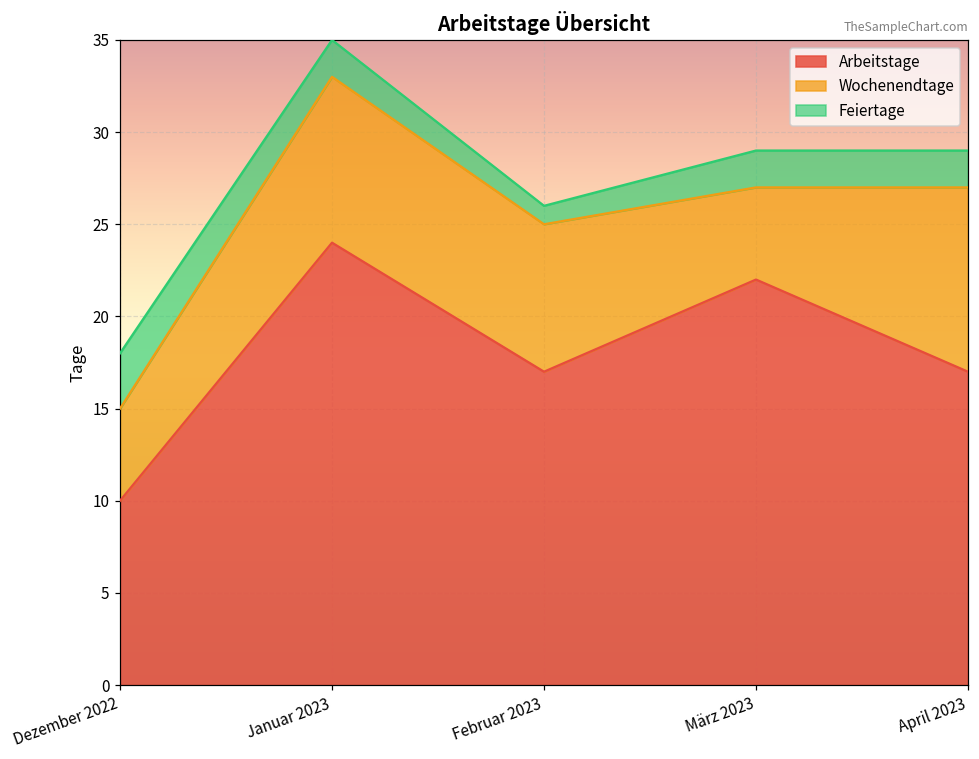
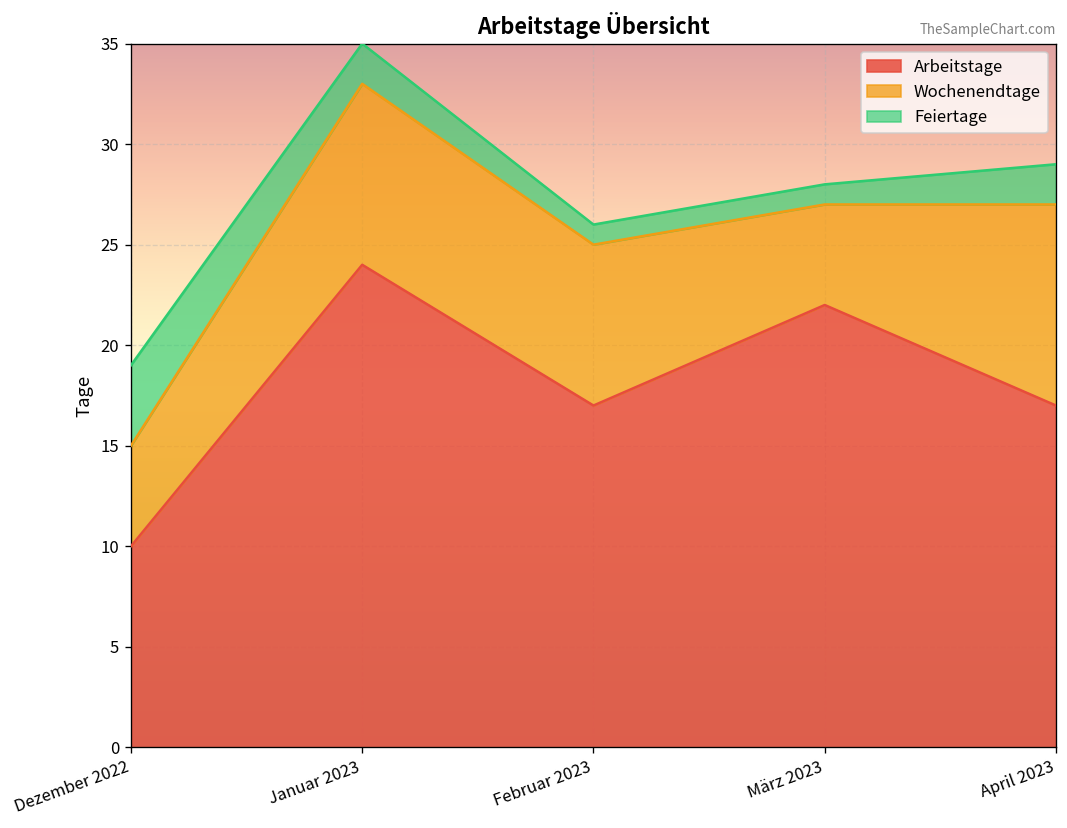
Feiertage, Dezember 2022: 3 -> 4
Feiertage, März 2023: 2 -> 1
